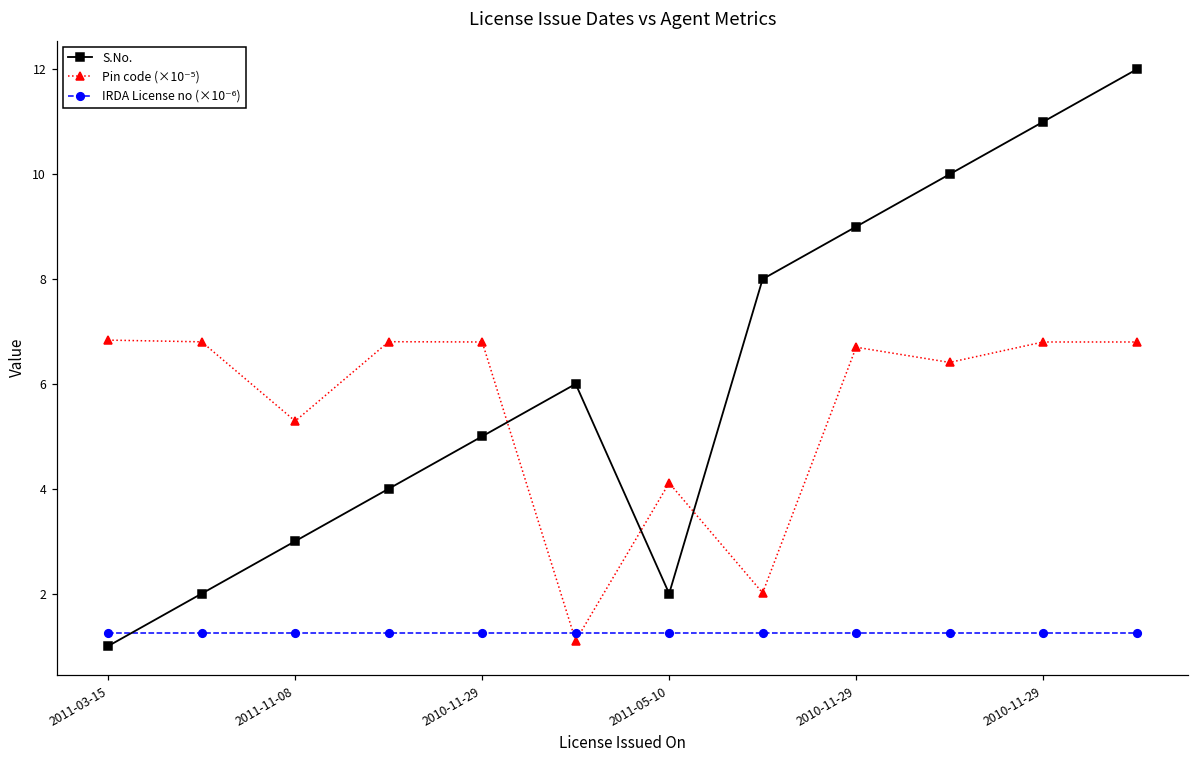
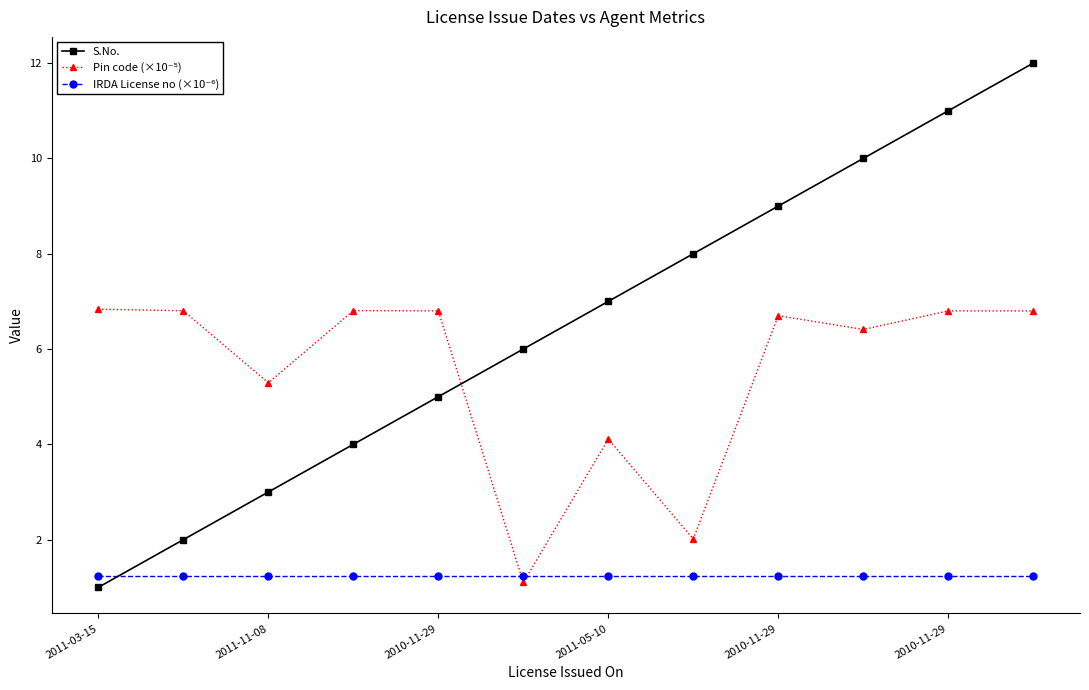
S.No., 2011-05-10: 2 -> 7
